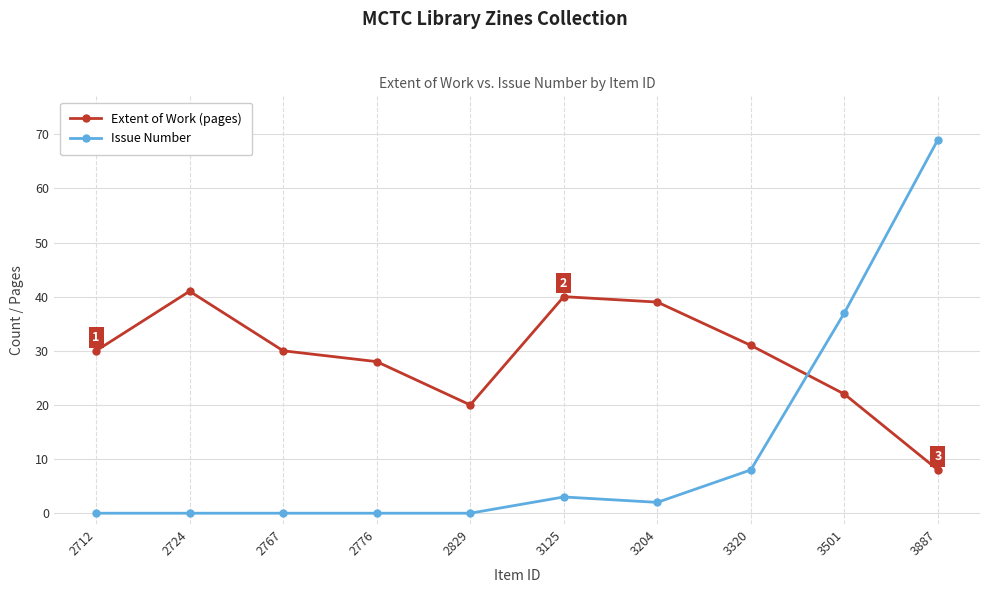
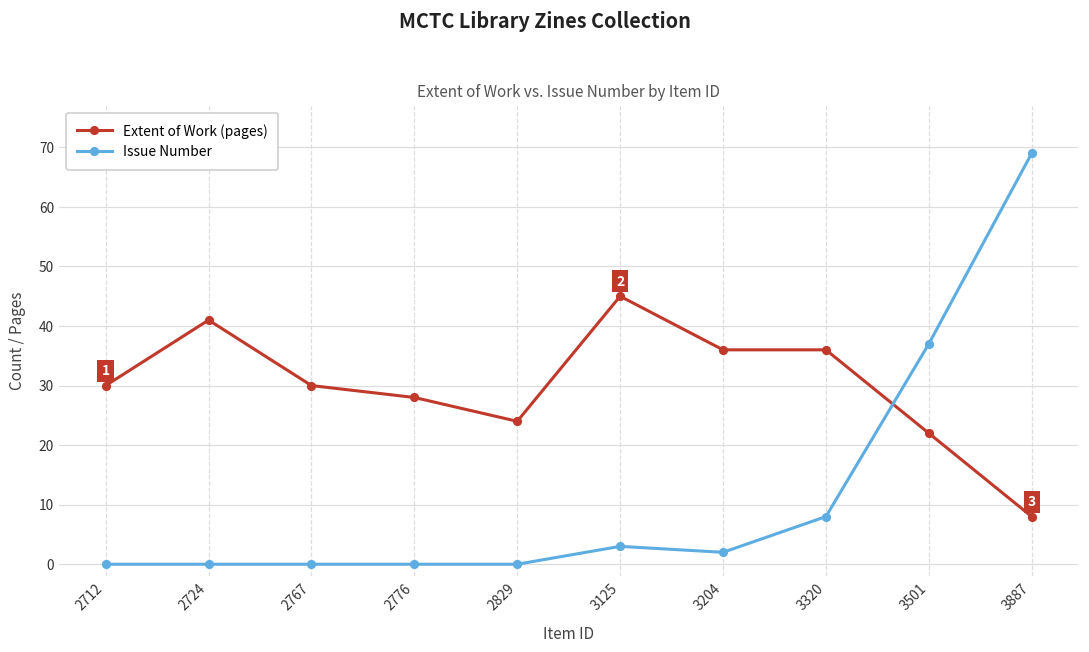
Extent of Work (pages), 2829: 20 -> 24
Extent of Work (pages), 3125: 40 -> 45
Extent of Work (pages), 3204: 39 -> 36
Extent of Work (pages), 3320: 31 -> 36
